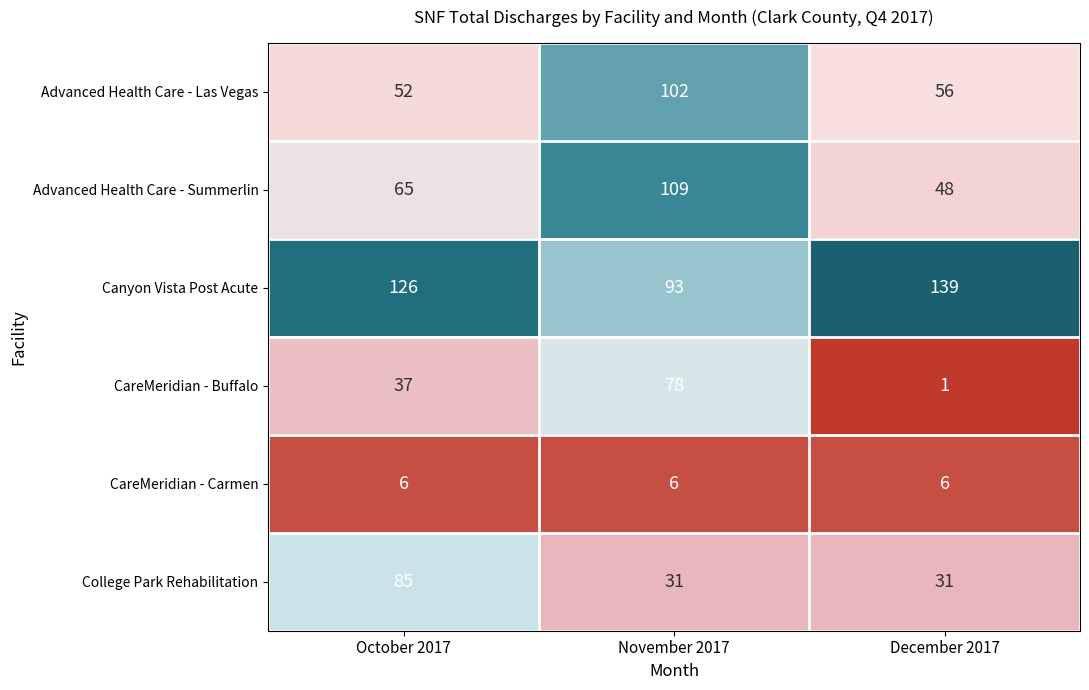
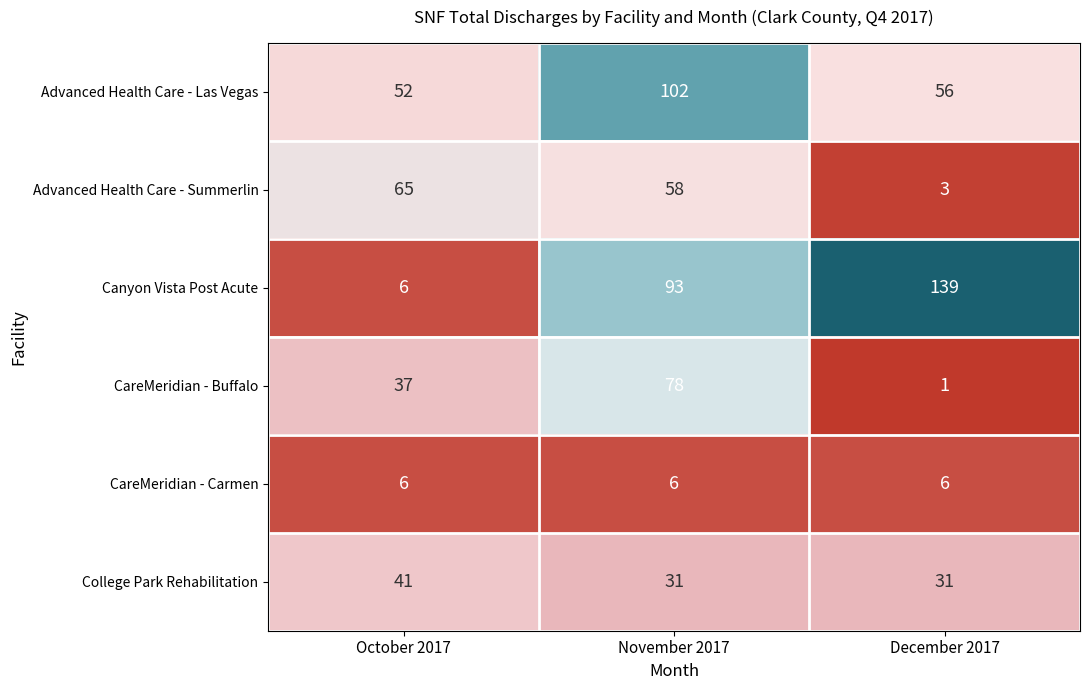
Advanced Health Care - Summerlin, November 2017: 109 -> 58
Advanced Health Care - Summerlin, December 2017: 48 -> 3
Canyon Vista Post Acute, October 2017: 126 -> 6
College Park Rehabilitation, October 2017: 85 -> 41
